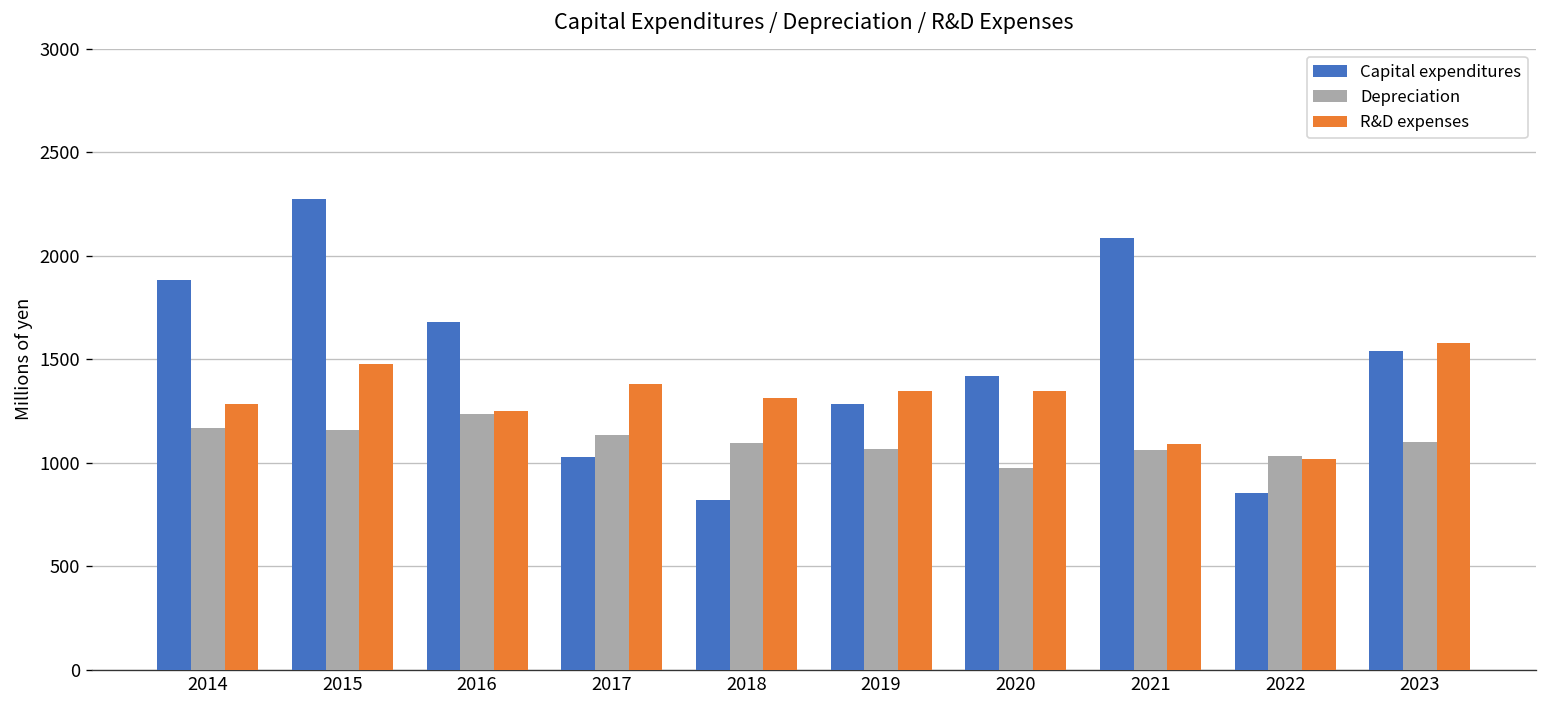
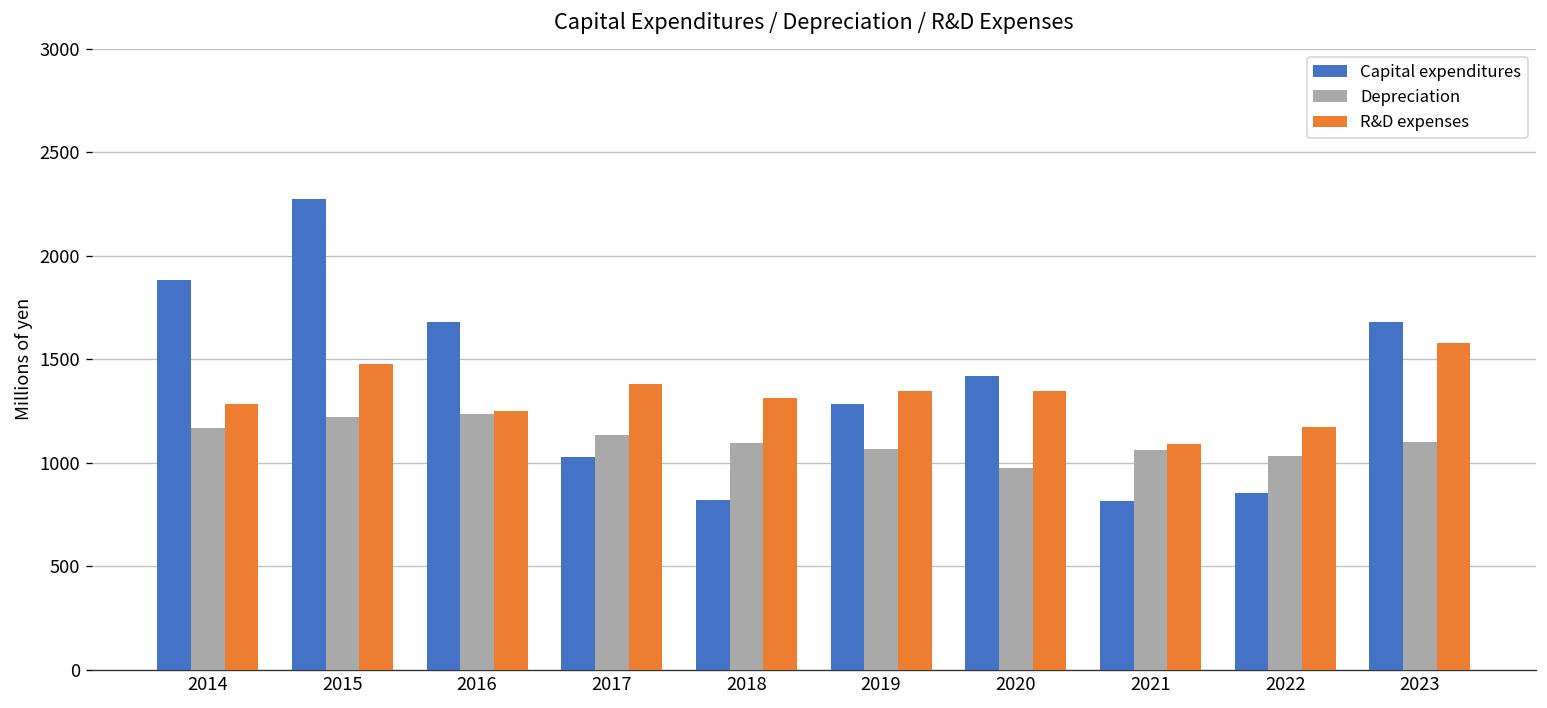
Depreciation, 2015: 1160 -> 1220
Capital expenditures, 2021: 2090 -> 810
R&D expenses, 2022: 1020 -> 1170
Capital expenditures, 2023: 1540 -> 1680
